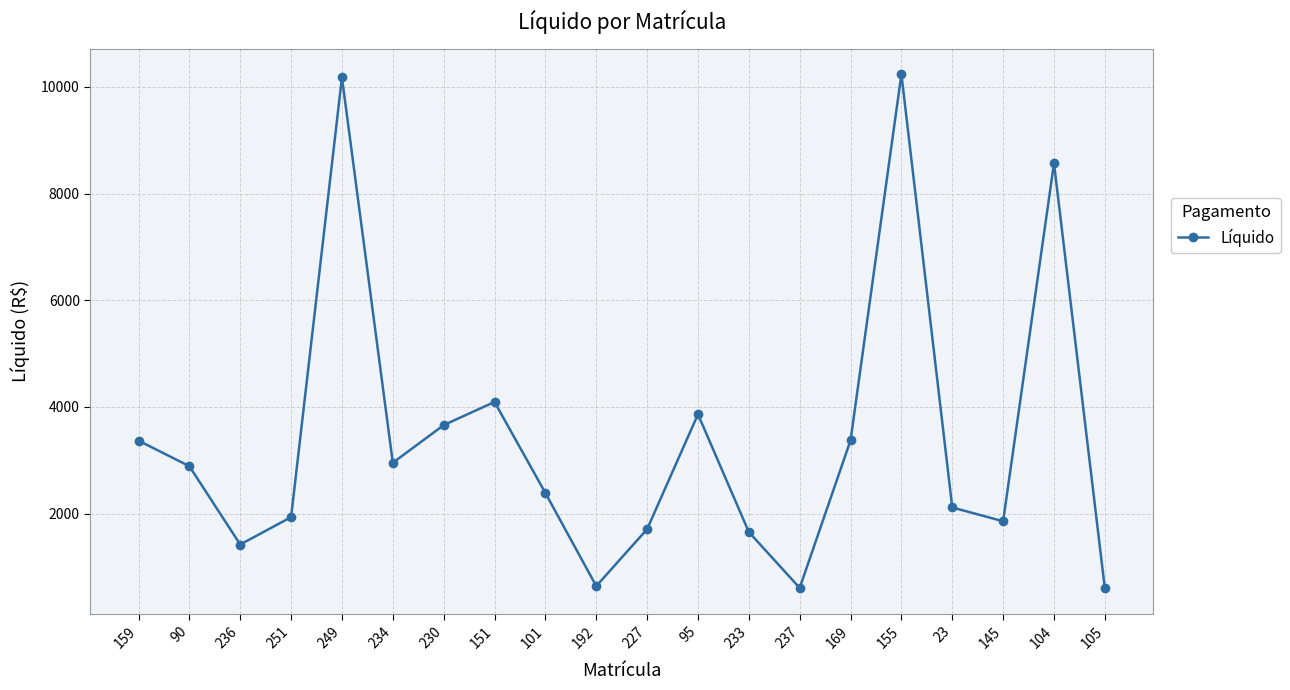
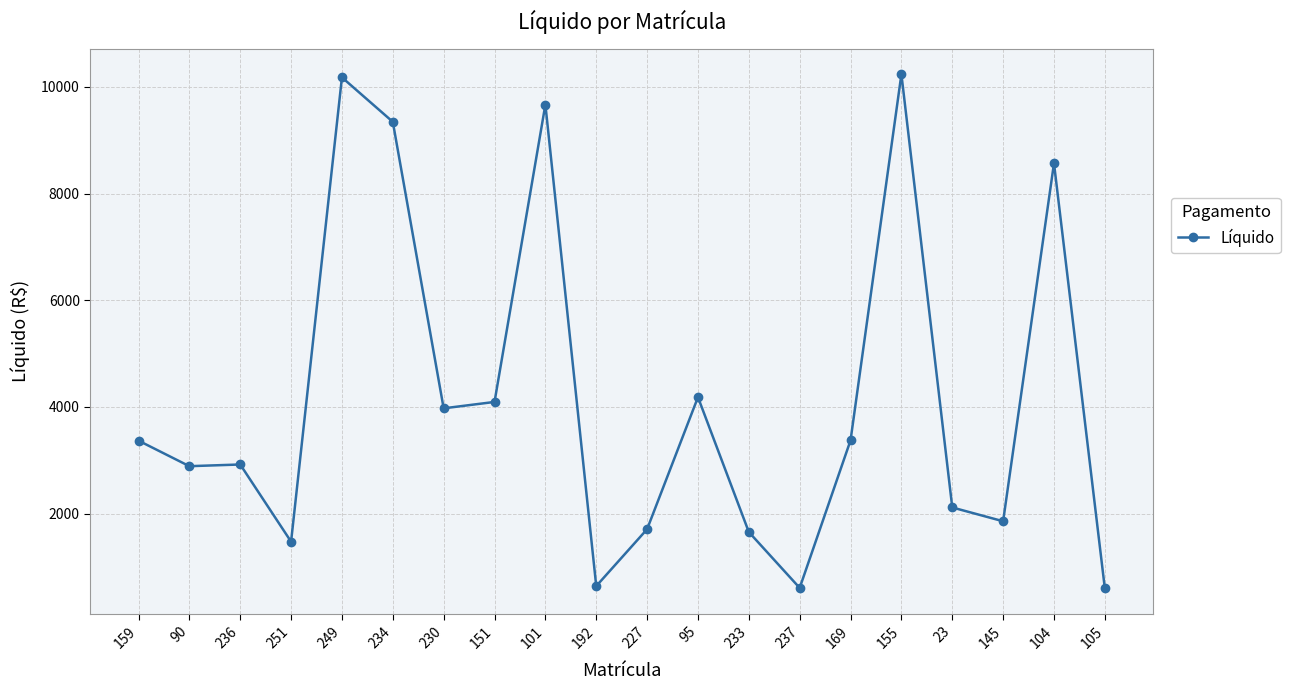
236: 1400 -> 2900
251: 1900 -> 1500
234: 3000 -> 9300
230: 3700 -> 4000
101: 2400 -> 9700
95: 3900 -> 4200
